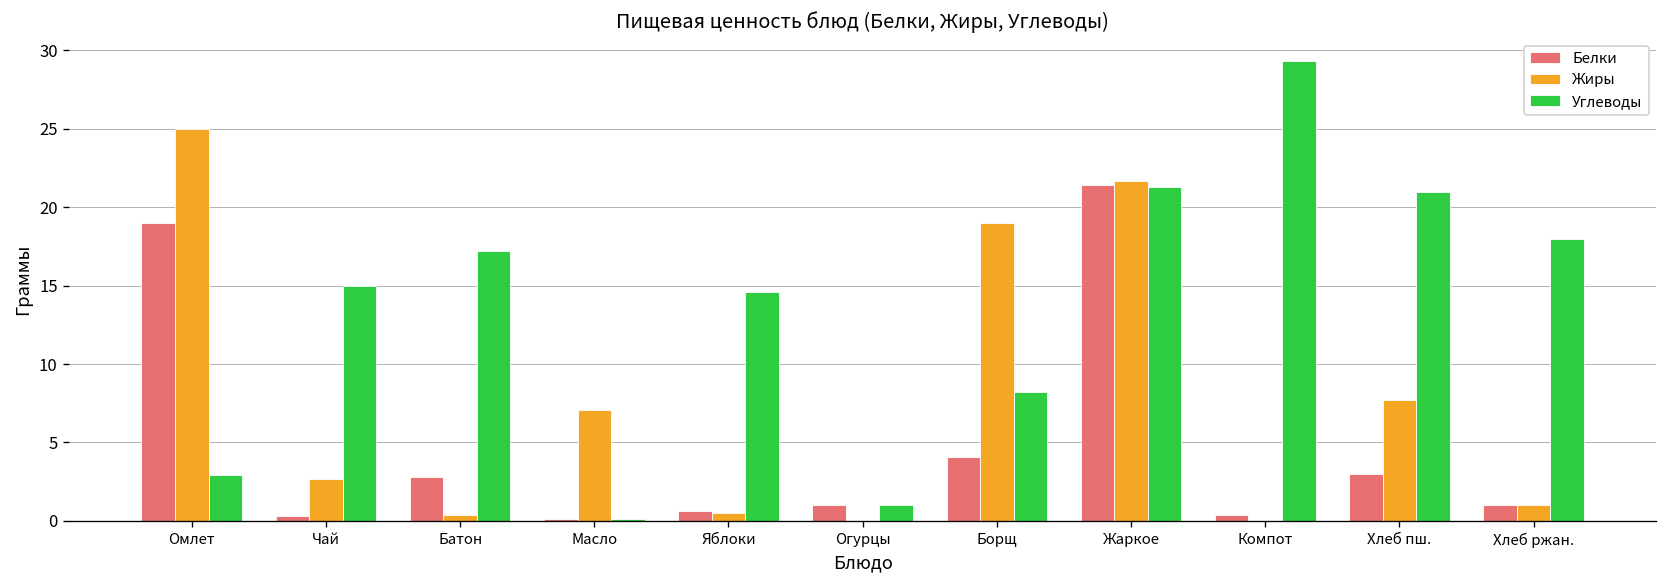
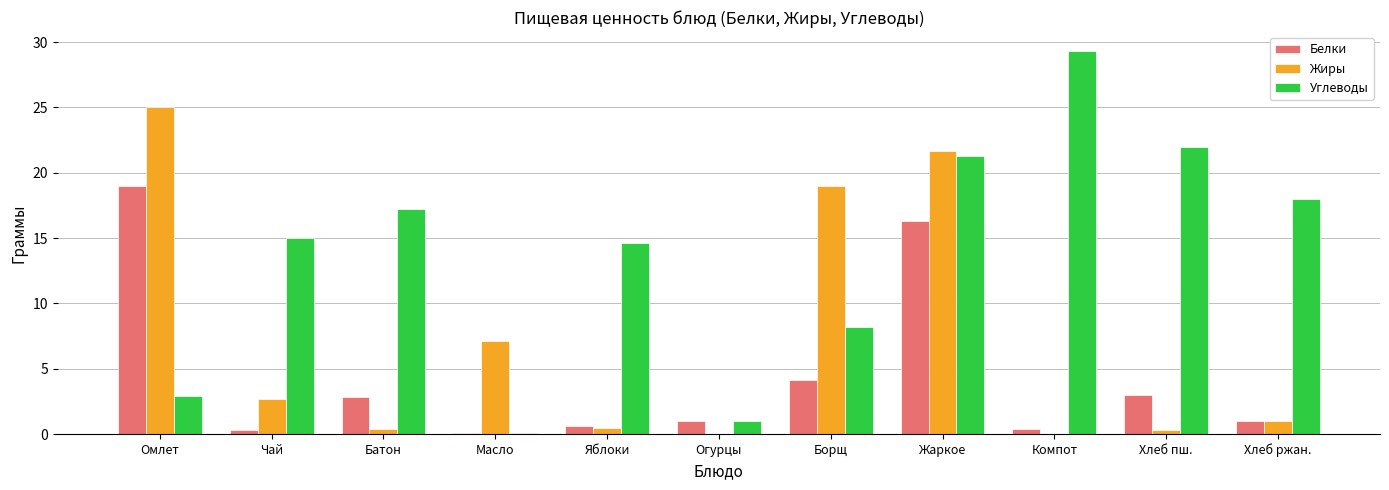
Белки, Жаркое: 21.4 -> 16.3
Жиры, Хлеб пш.: 7.7 -> 0.3
Углеводы, Хлеб пш.: 21 -> 22
